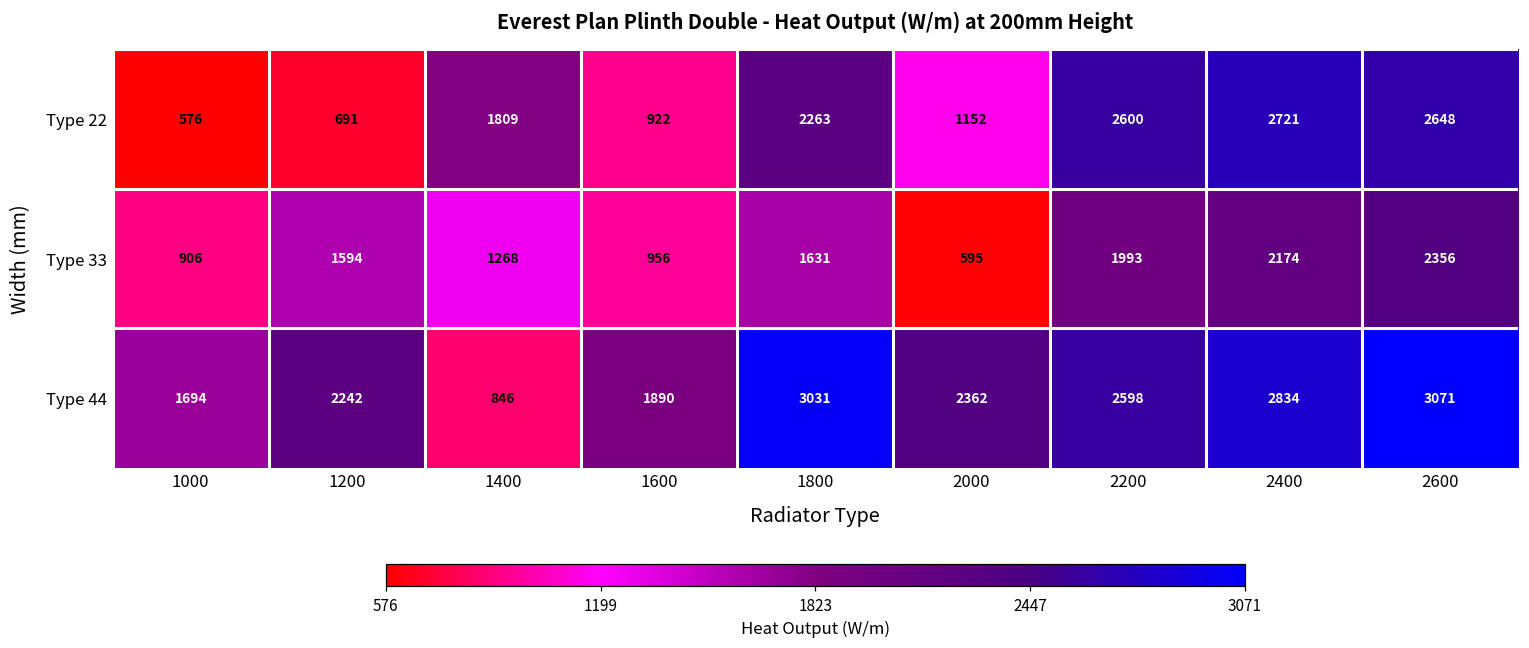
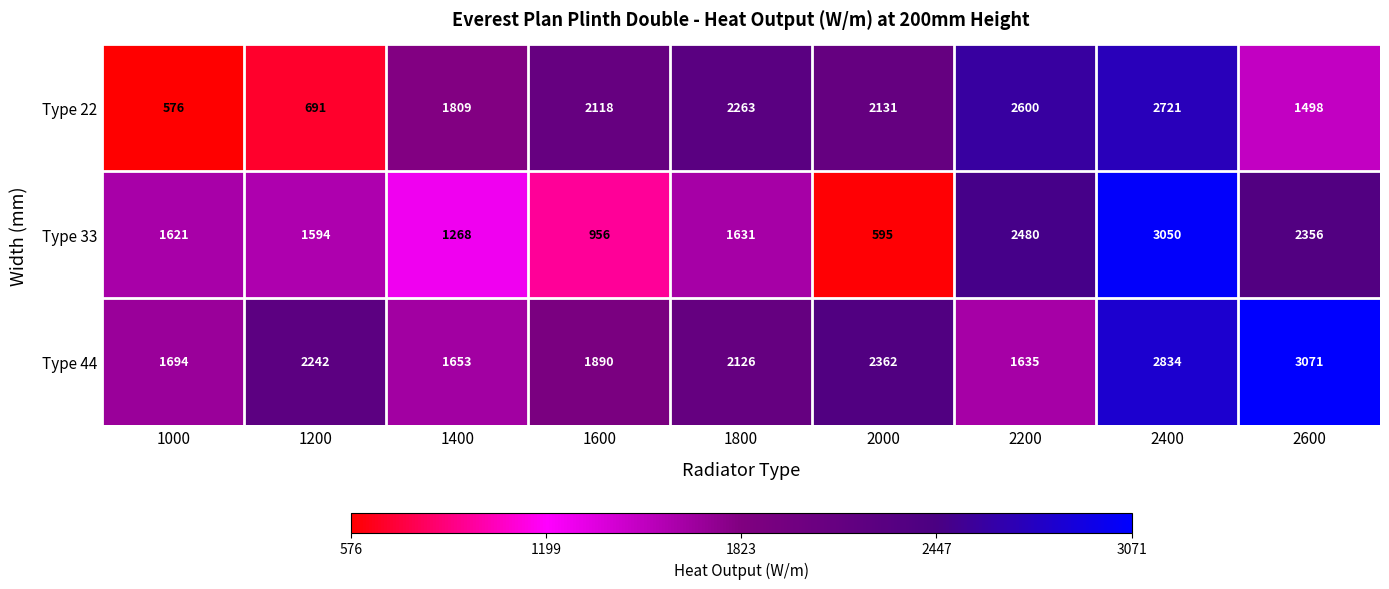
Type 22, 1600: 922 -> 2118
Type 22, 2000: 1152 -> 2131
Type 22, 2600: 2648 -> 1498
Type 33, 1000: 906 -> 1621
Type 33, 2200: 1993 -> 2480
Type 33, 2400: 2174 -> 3050
Type 44, 1400: 846 -> 1653
Type 44, 1800: 3031 -> 2126
Type 44, 2200: 2598 -> 1635
